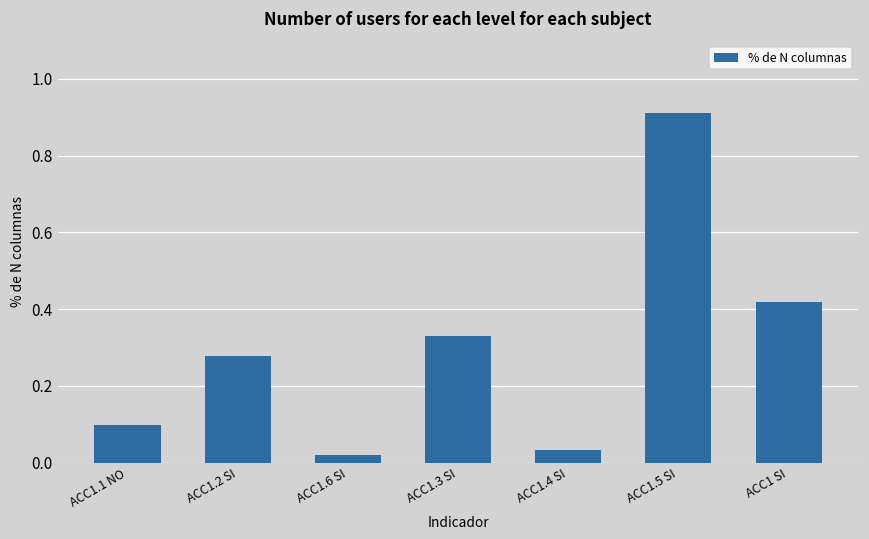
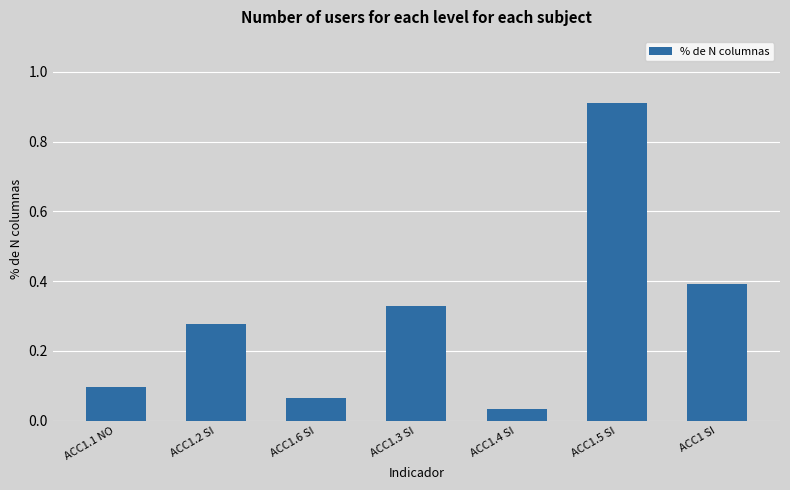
ACC1.6 SI: 0.02 -> 0.06
ACC1 SI: 0.42 -> 0.39
